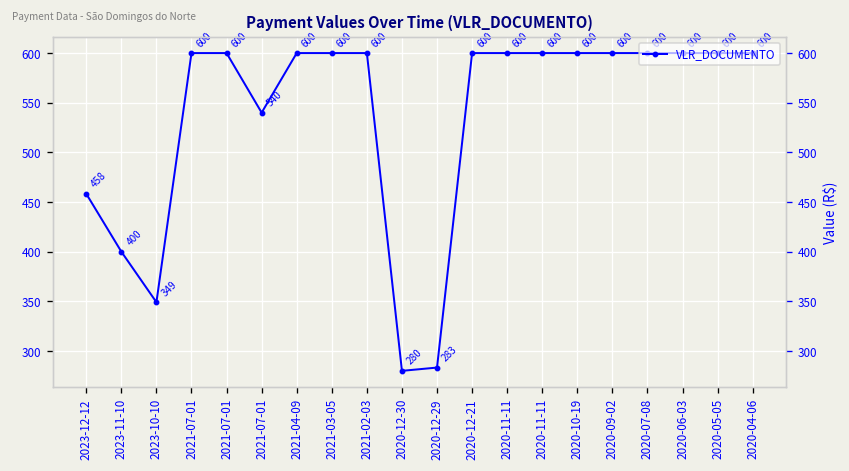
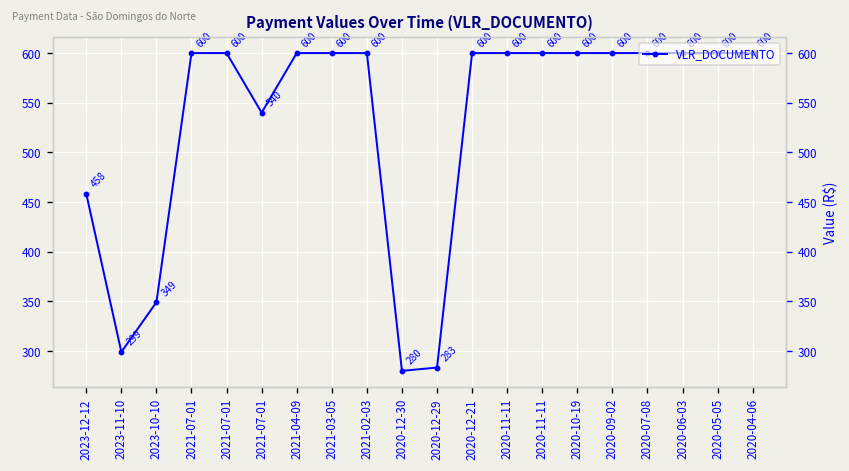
2023-11-10: 400 -> 299
